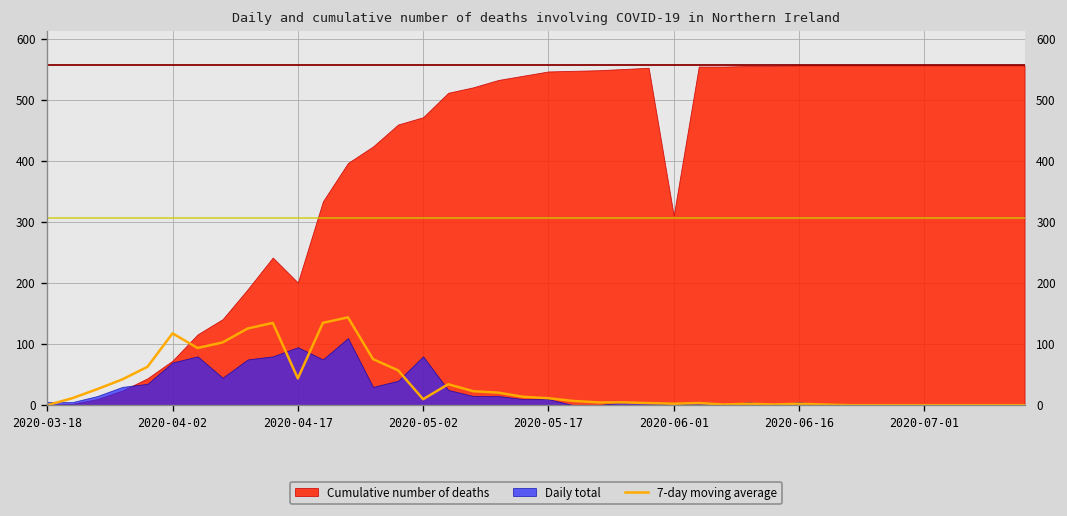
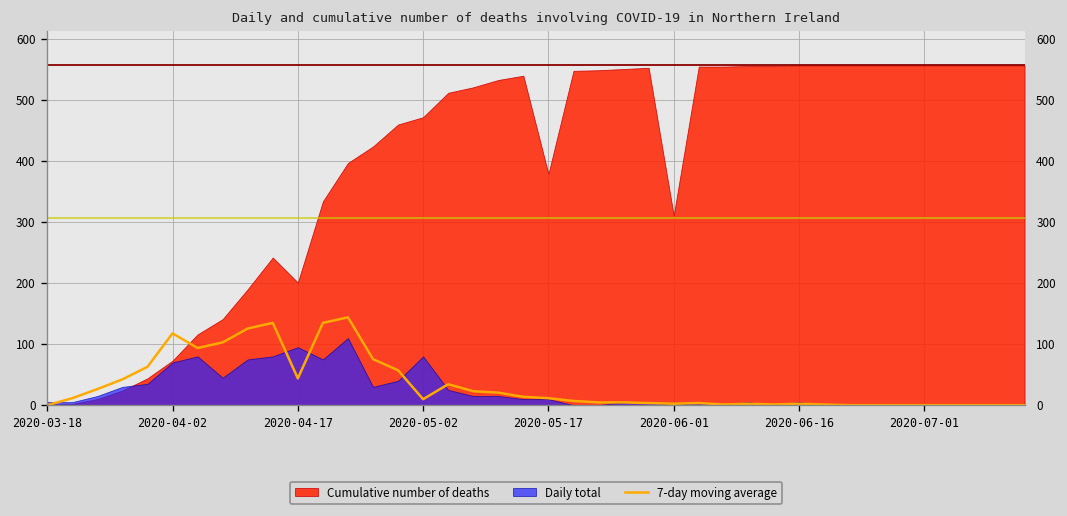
Cumulative number of deaths, 2020-05-17: 550 -> 380
